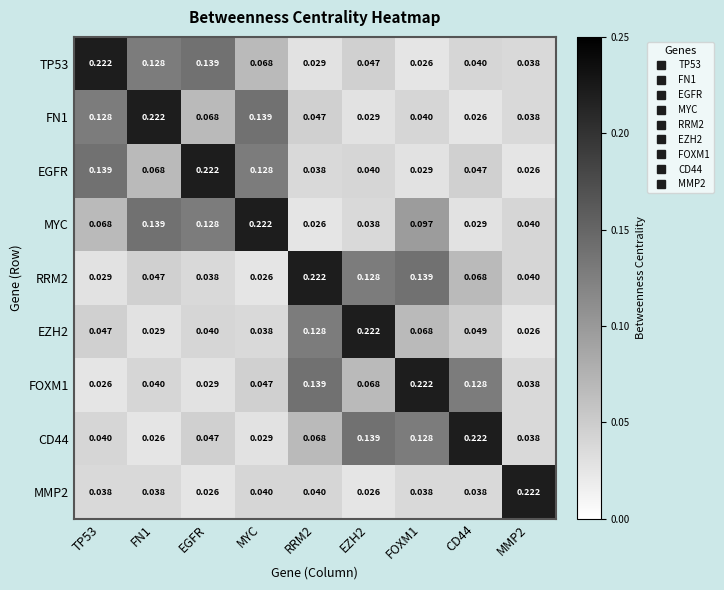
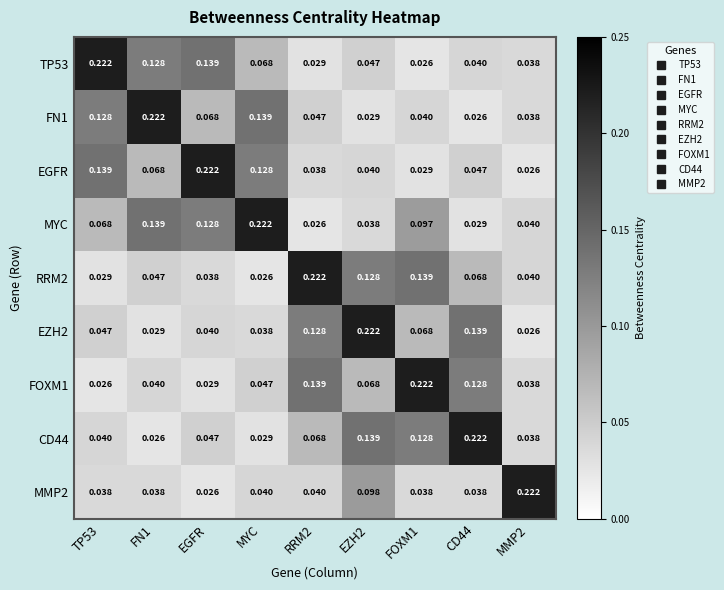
EZH2, CD44: 0.049 -> 0.139
MMP2, EZH2: 0.026 -> 0.098
